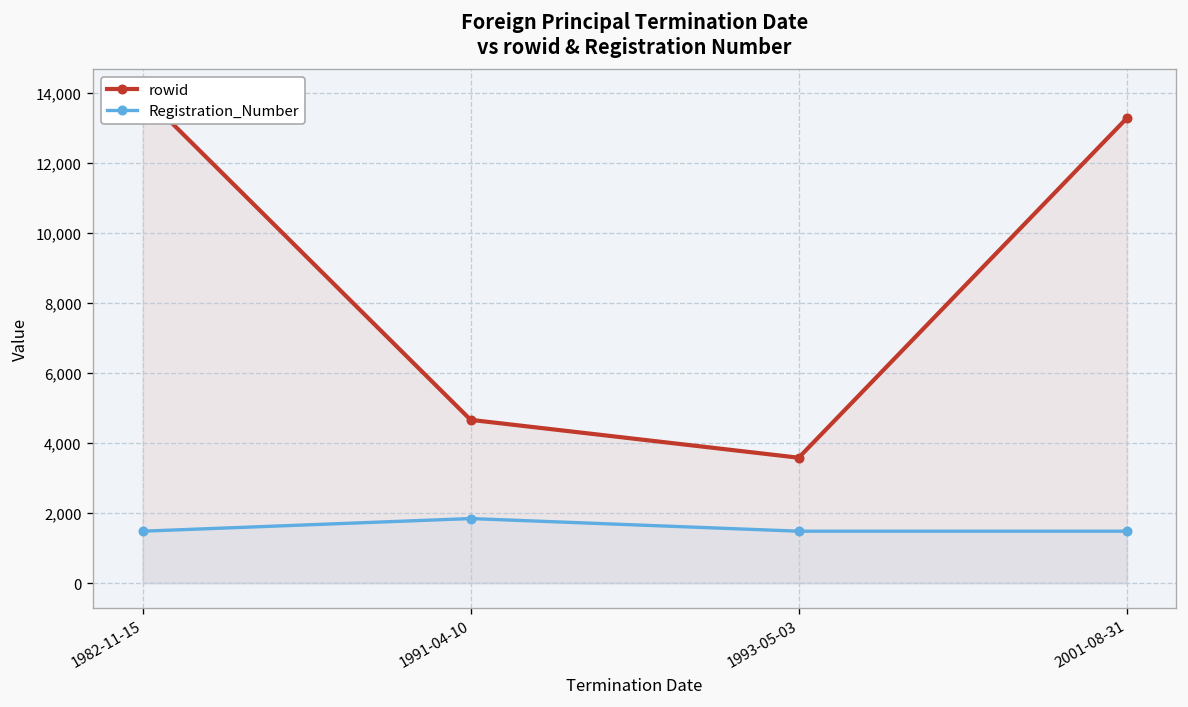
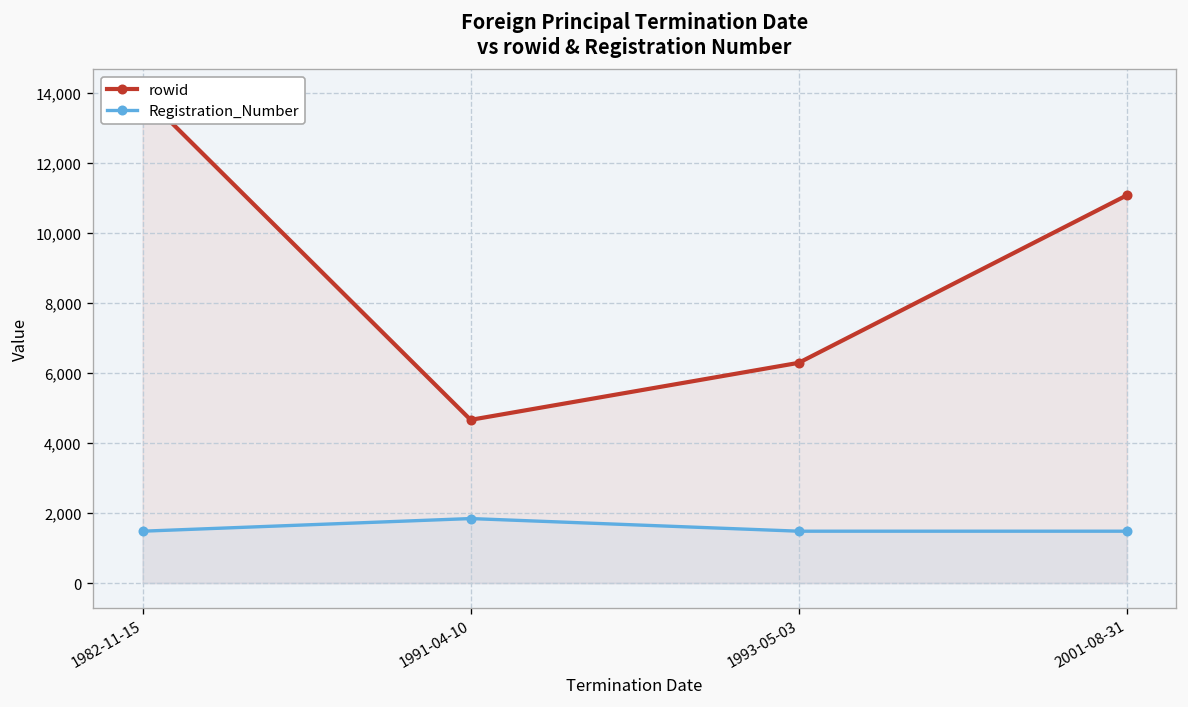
rowid, 1993-05-03: 3,600 -> 6,300
rowid, 2001-08-31: 13,300 -> 11,100
